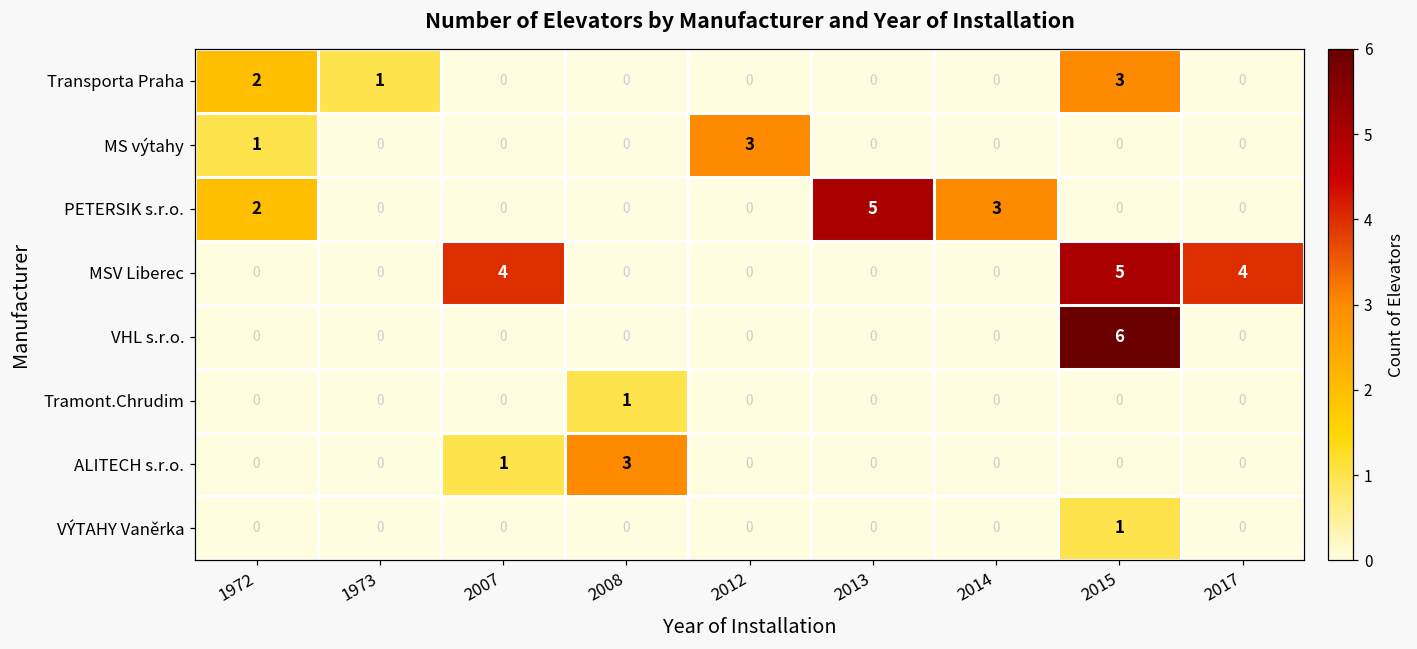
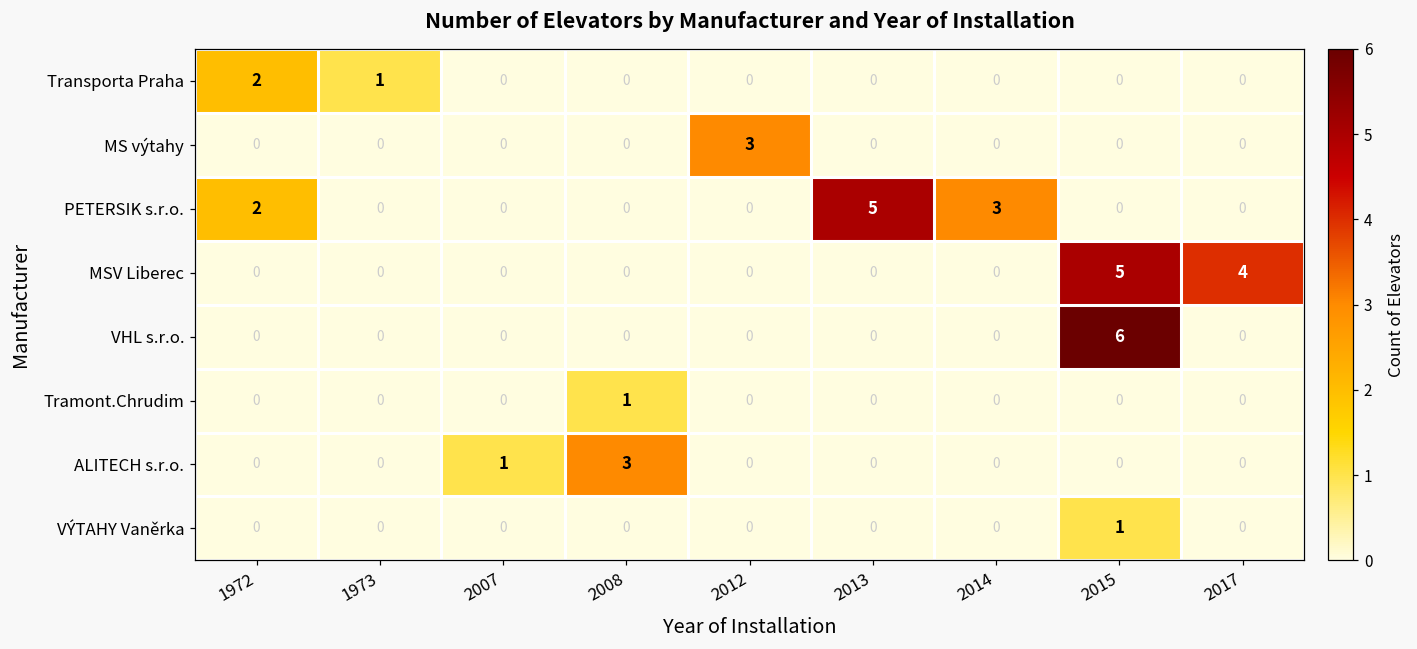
Transporta Praha, 2015: 3 -> 0
MS výtahy, 1972: 1 -> 0
MSV Liberec, 2007: 4 -> 0
